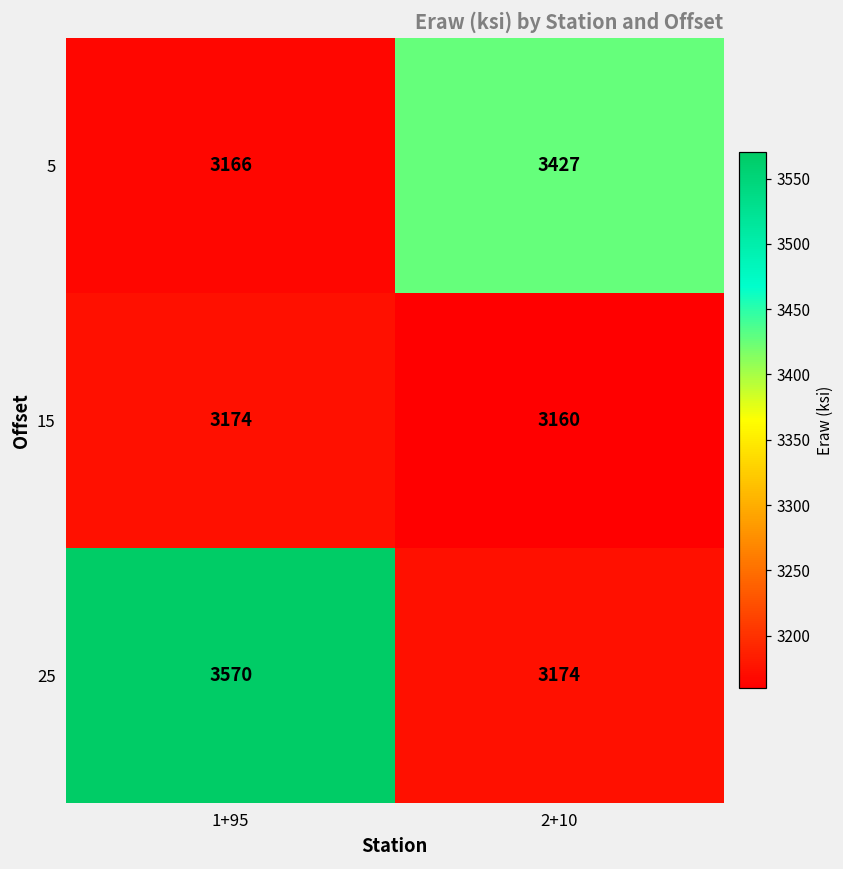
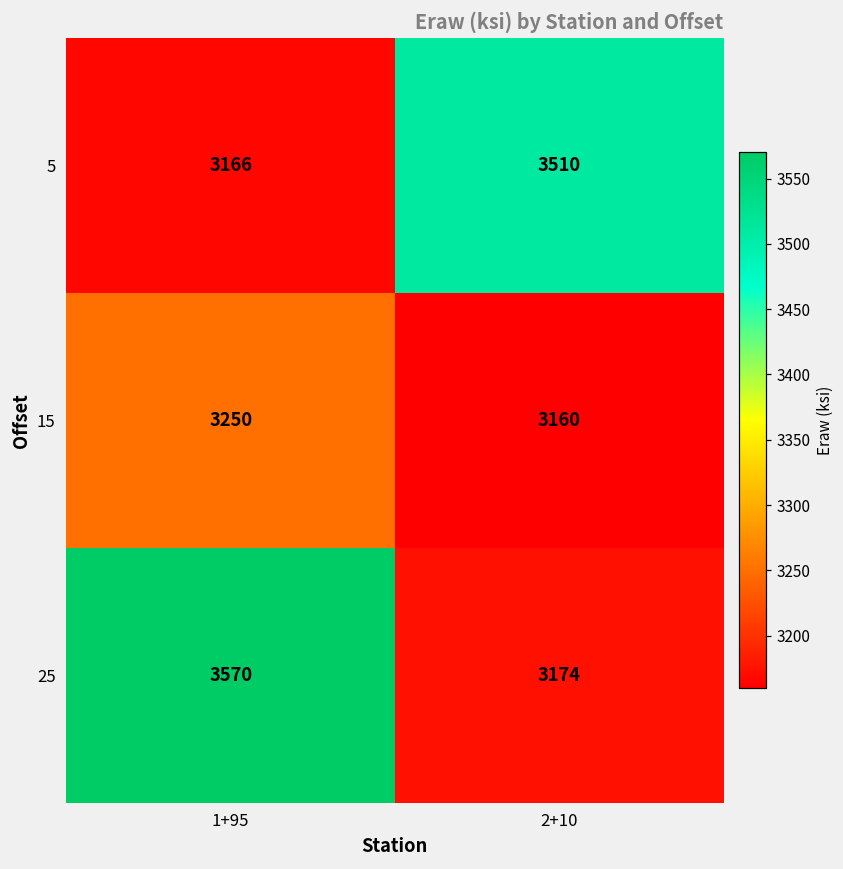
5, 2+10: 3427 -> 3510
15, 1+95: 3174 -> 3250
